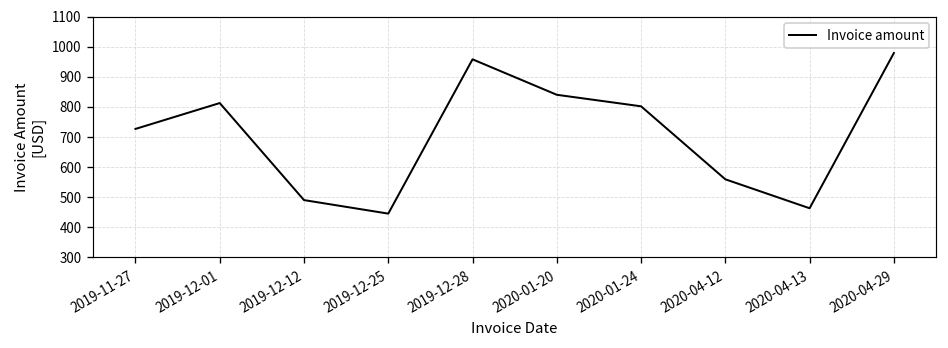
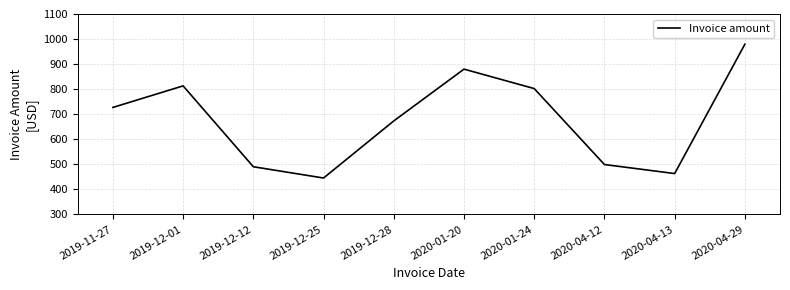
2019-12-28: 960 -> 670
2020-01-20: 840 -> 880
2020-04-12: 560 -> 500
